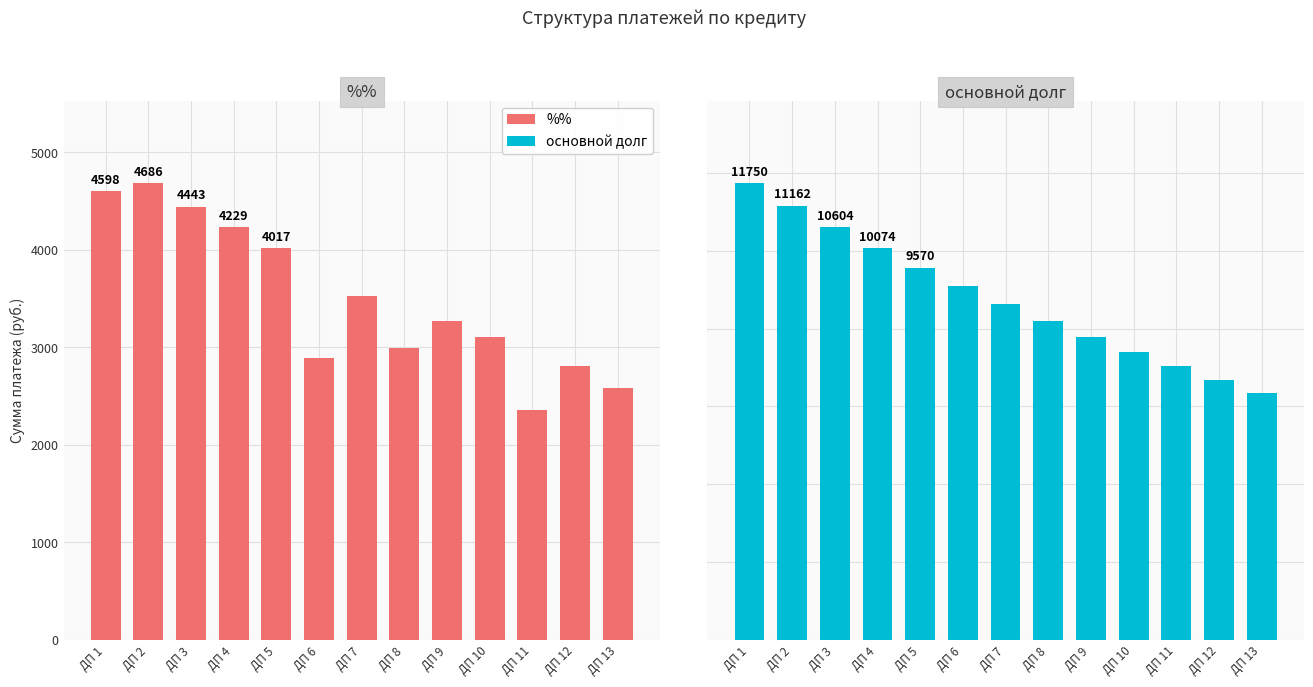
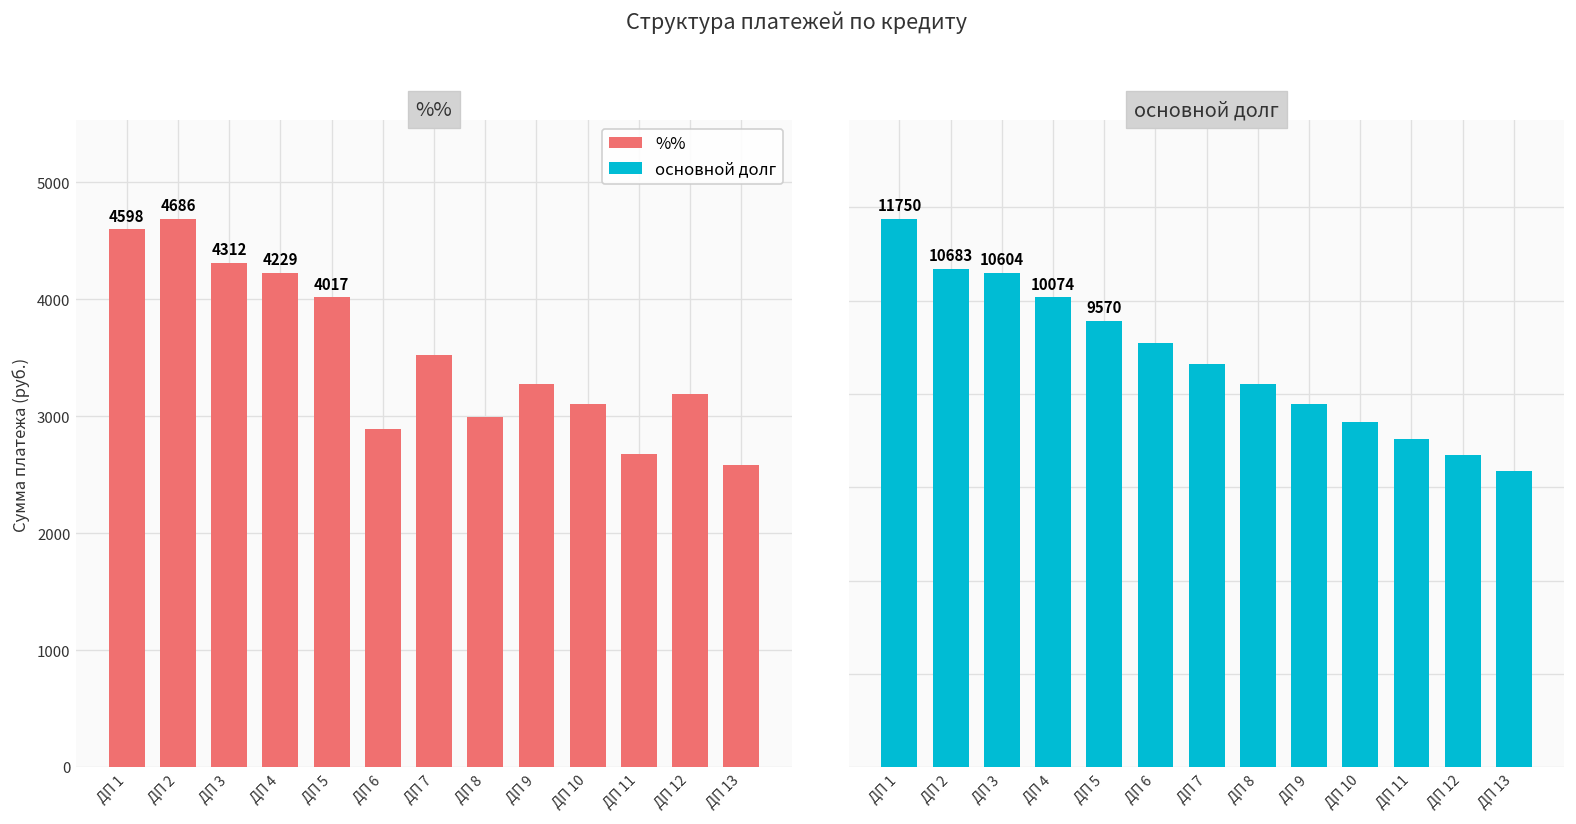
%%, ДП 3: 4443 -> 4312
%%, ДП 11: 2400 -> 2700
%%, ДП 12: 2800 -> 3200
основной долг, ДП 2: 11162 -> 10683
